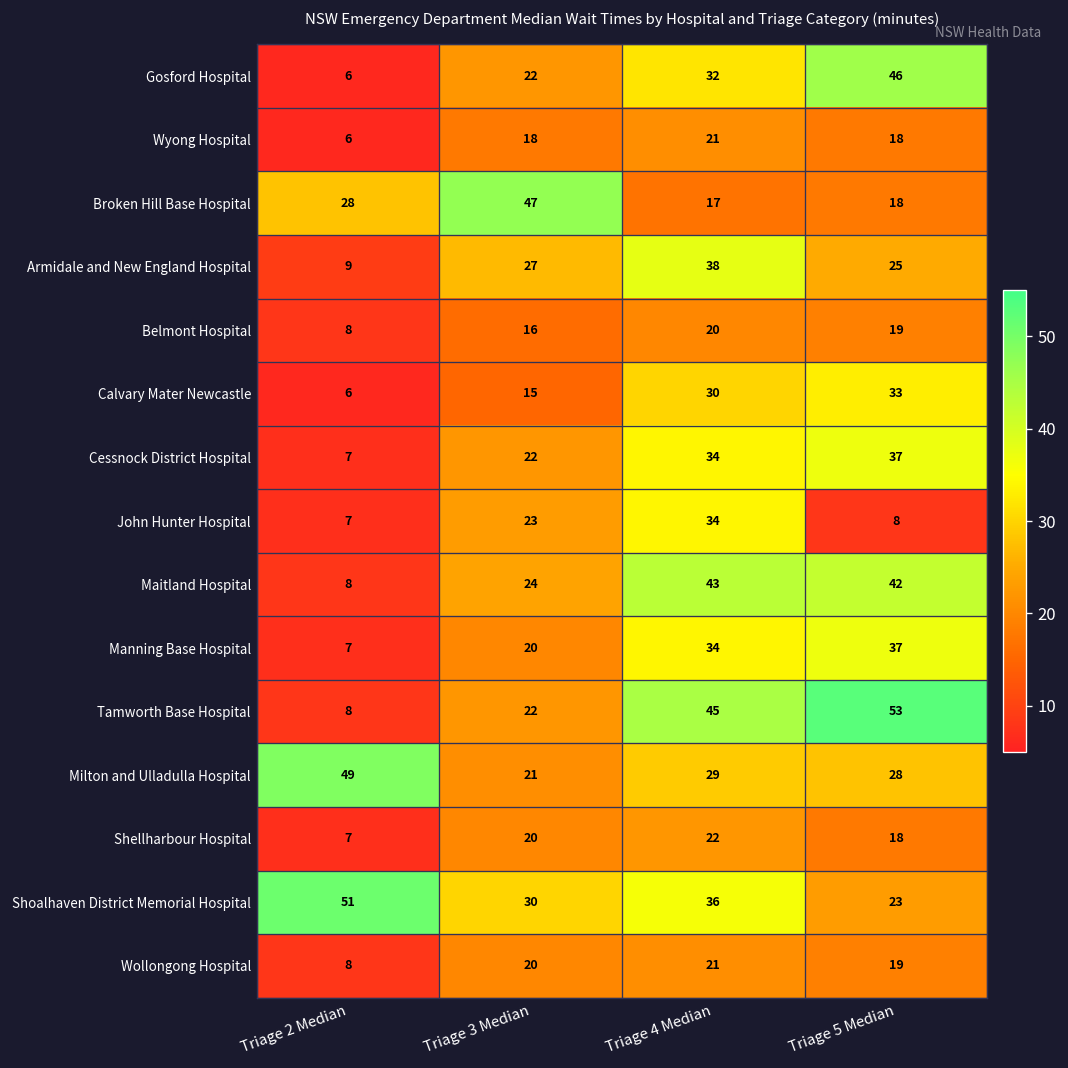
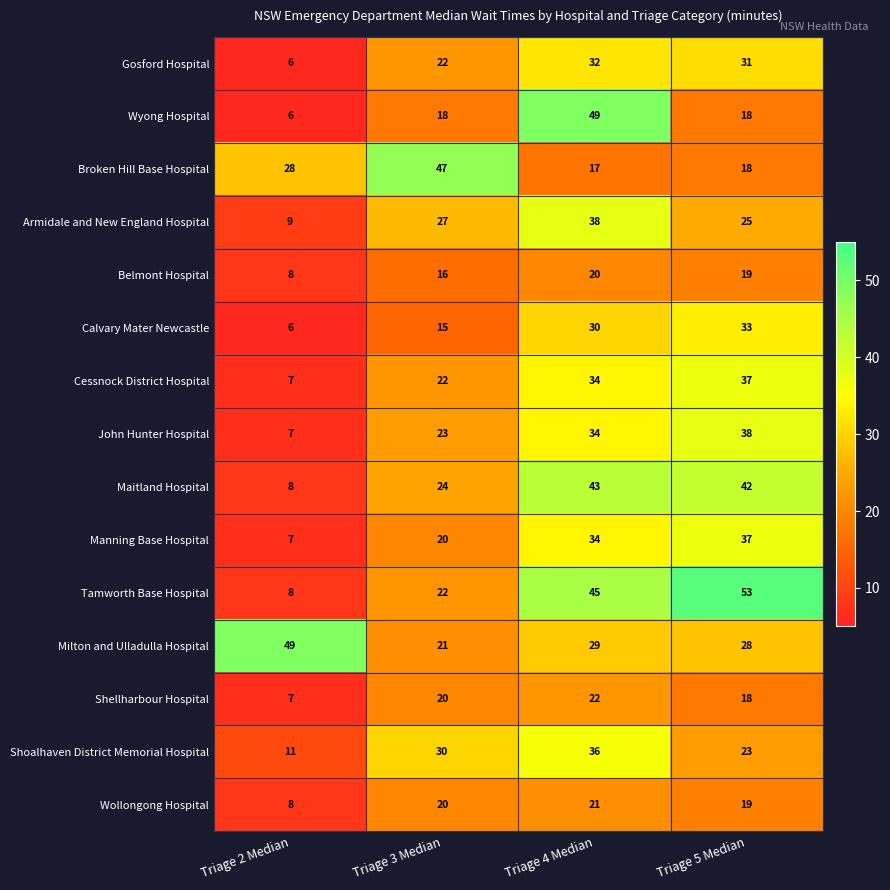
Gosford Hospital, Triage 5 Median: 46 -> 31
Wyong Hospital, Triage 4 Median: 21 -> 49
John Hunter Hospital, Triage 5 Median: 8 -> 38
Shoalhaven District Memorial Hospital, Triage 2 Median: 51 -> 11
